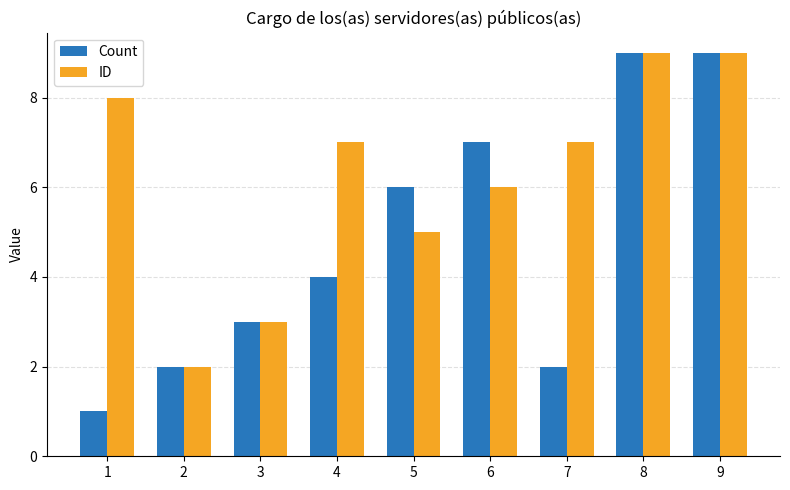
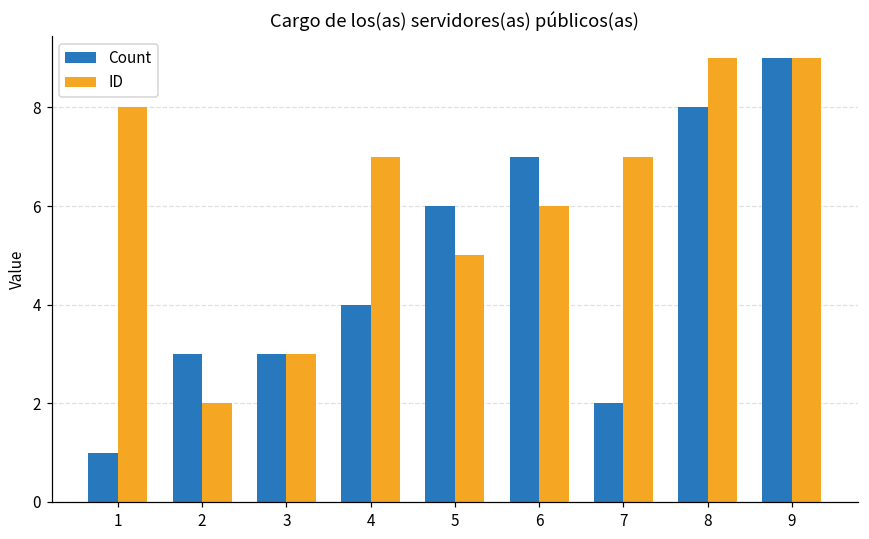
Count, 2: 2 -> 3
Count, 8: 9 -> 8
